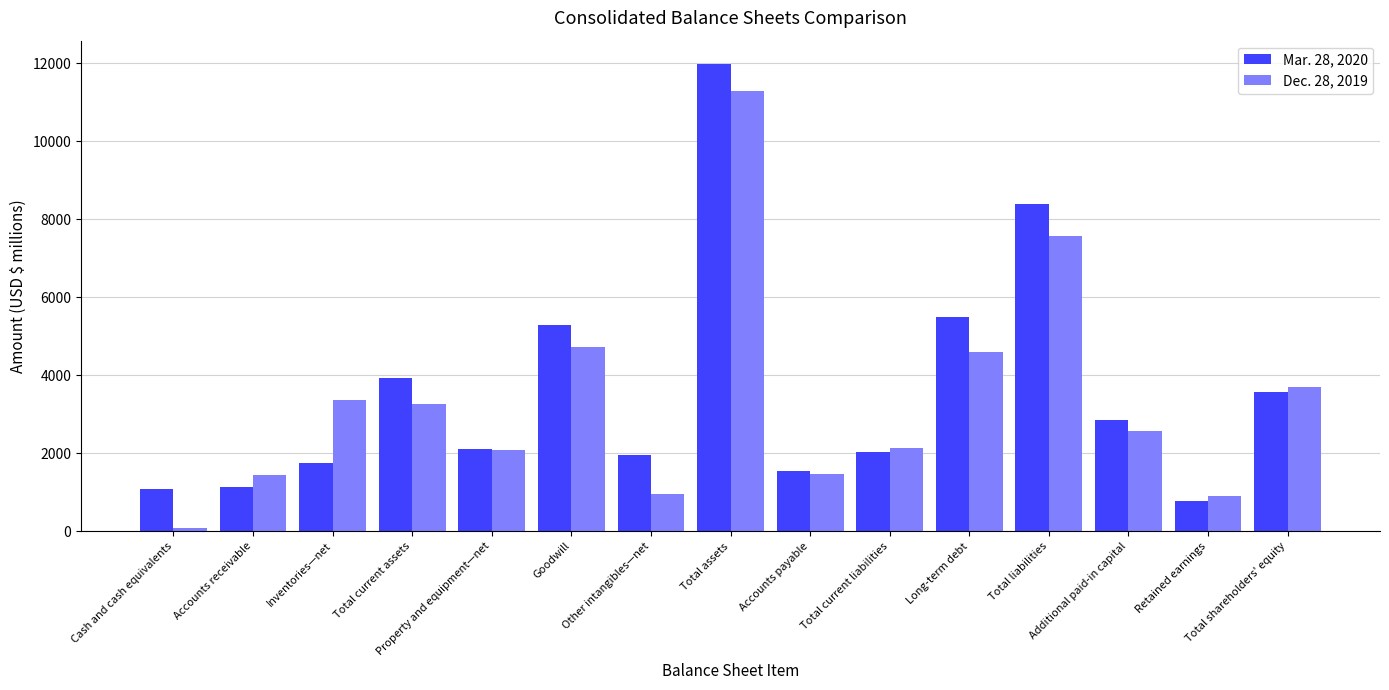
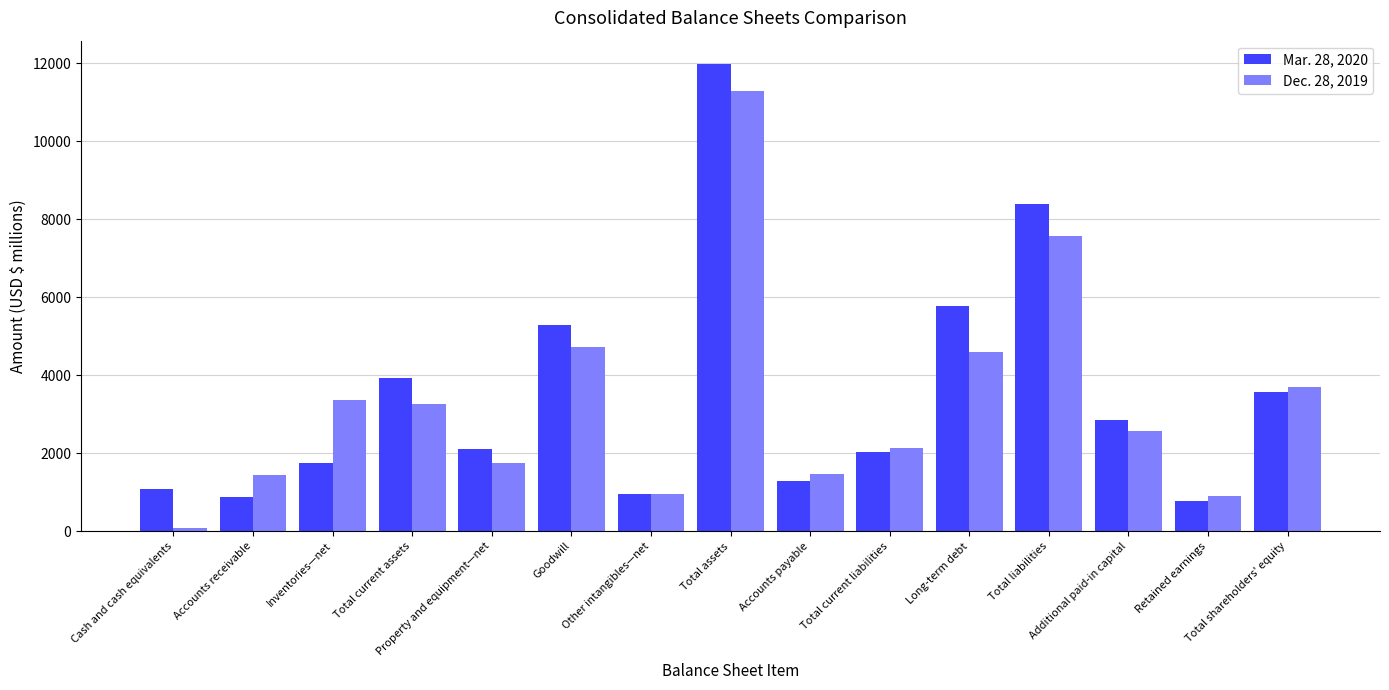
Mar. 28, 2020, Accounts receivable: 1100 -> 900
Dec. 28, 2019, Property and equipment—net: 2100 -> 1800
Mar. 28, 2020, Other intangibles—net: 2000 -> 900
Mar. 28, 2020, Accounts payable: 1500 -> 1300
Mar. 28, 2020, Long-term debt: 5500 -> 5800
